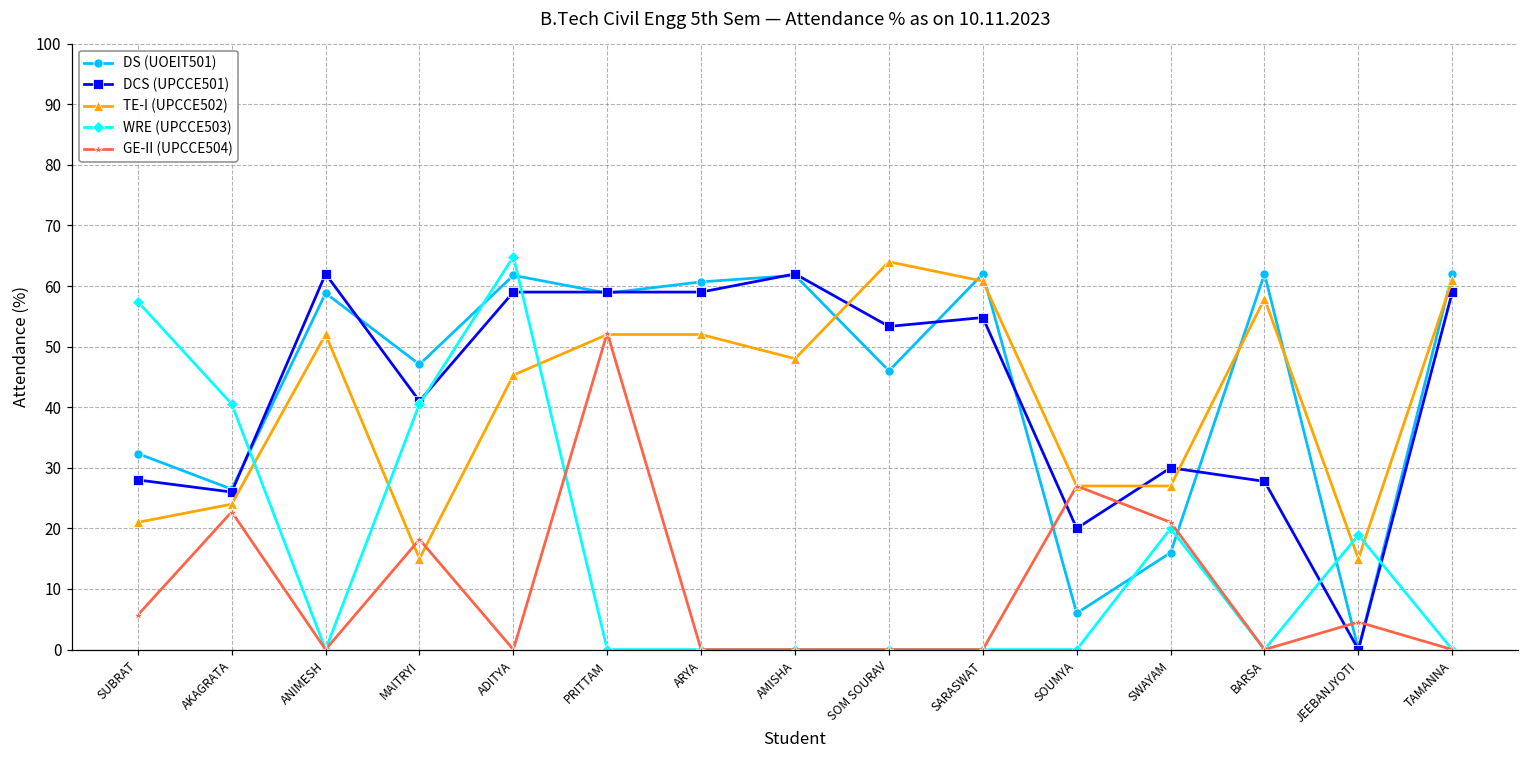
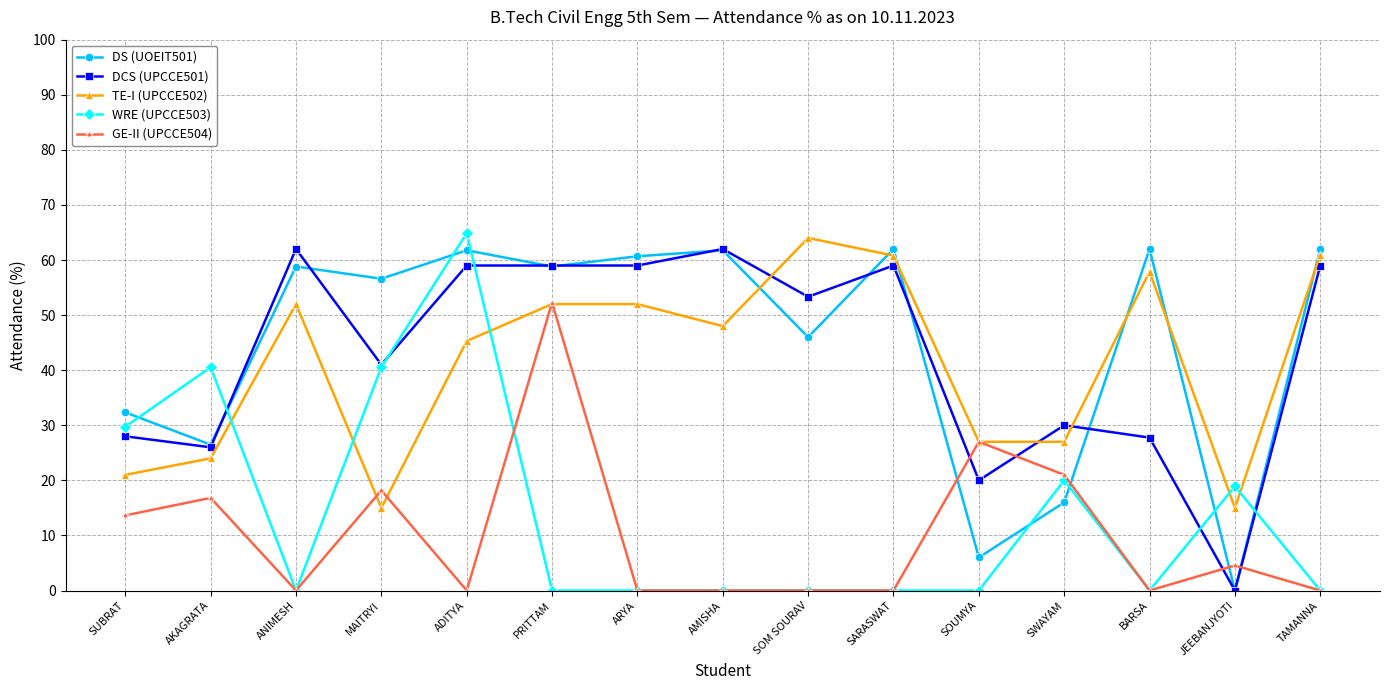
WRE (UPCCE503), SUBRAT: 57 -> 30
GE-II (UPCCE504), SUBRAT: 6 -> 14
GE-II (UPCCE504), AKAGRATA: 23 -> 17
DS (UOEIT501), MAITRYI: 47 -> 57
DCS (UPCCE501), SARASWAT: 55 -> 59
